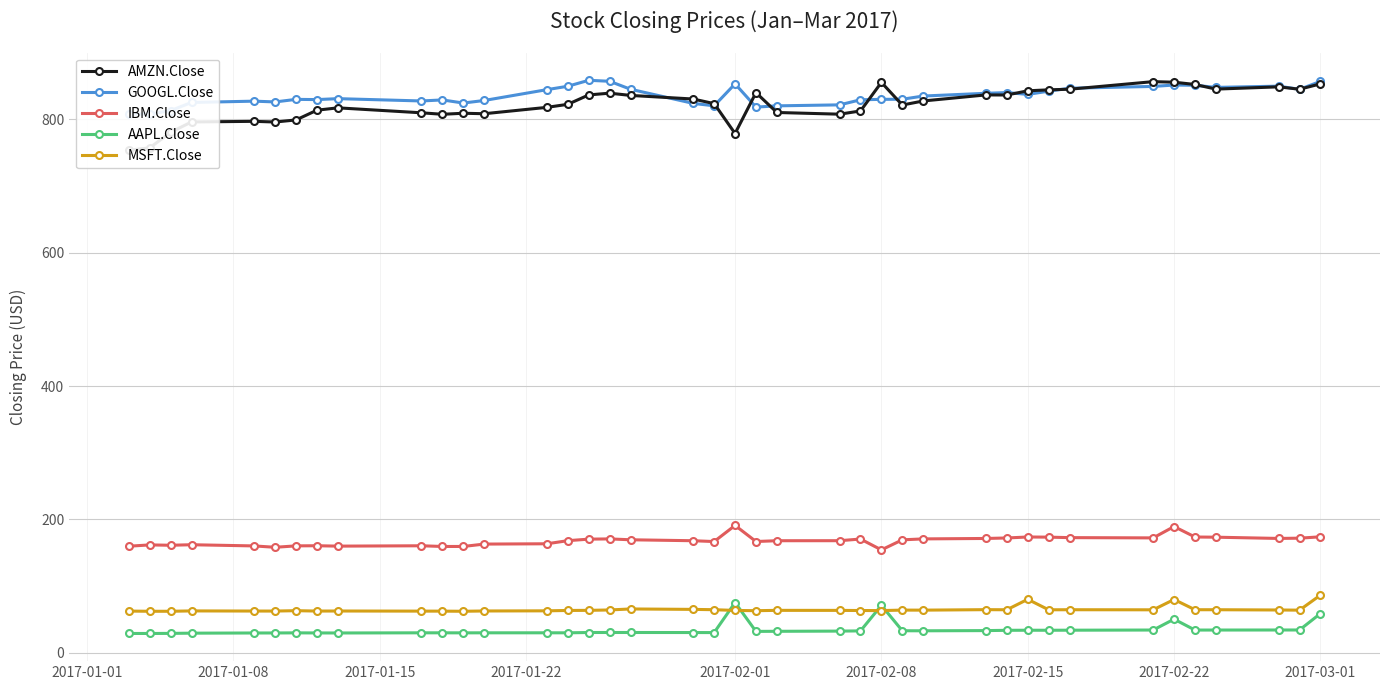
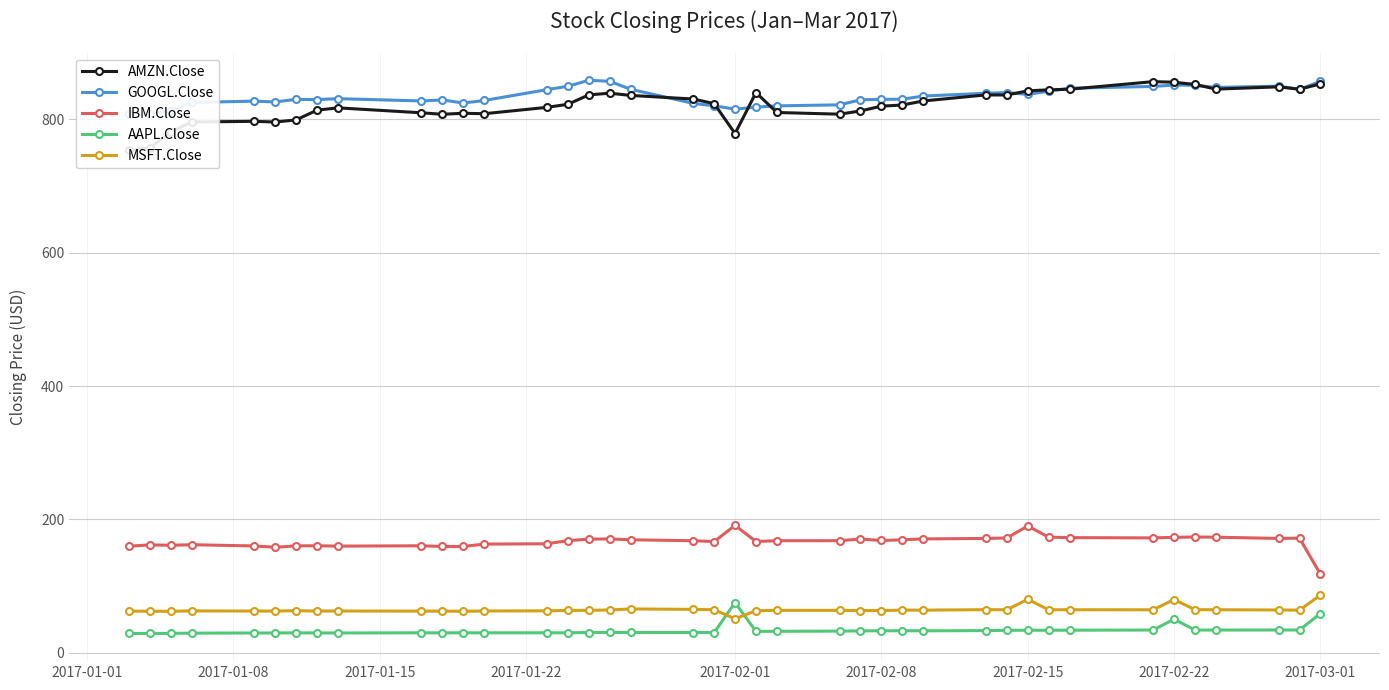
GOOGL.Close, 2017-02-01: 850 -> 820
MSFT.Close, 2017-02-01: 60 -> 50
AMZN.Close, 2017-02-08: 860 -> 820
IBM.Close, 2017-02-08: 150 -> 170
AAPL.Close, 2017-02-08: 70 -> 30
IBM.Close, 2017-02-15: 170 -> 190
IBM.Close, 2017-02-22: 190 -> 170
IBM.Close, 2017-03-01: 170 -> 120
